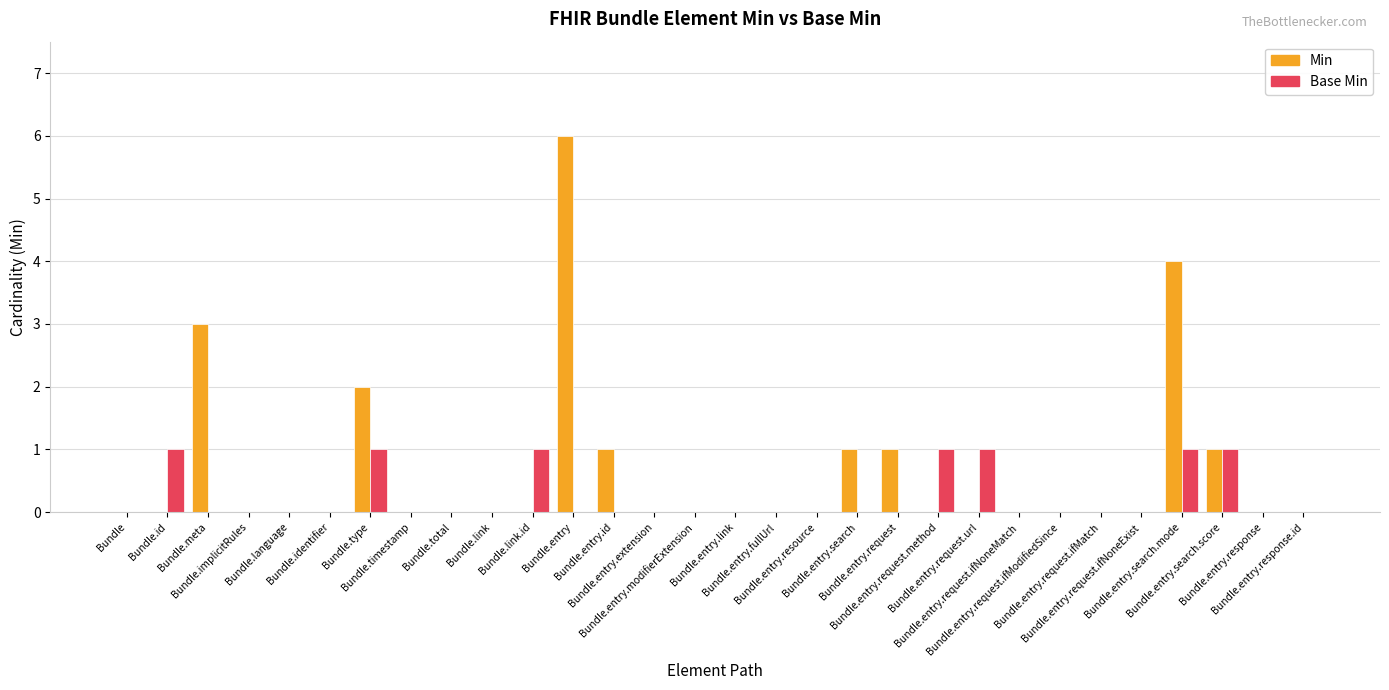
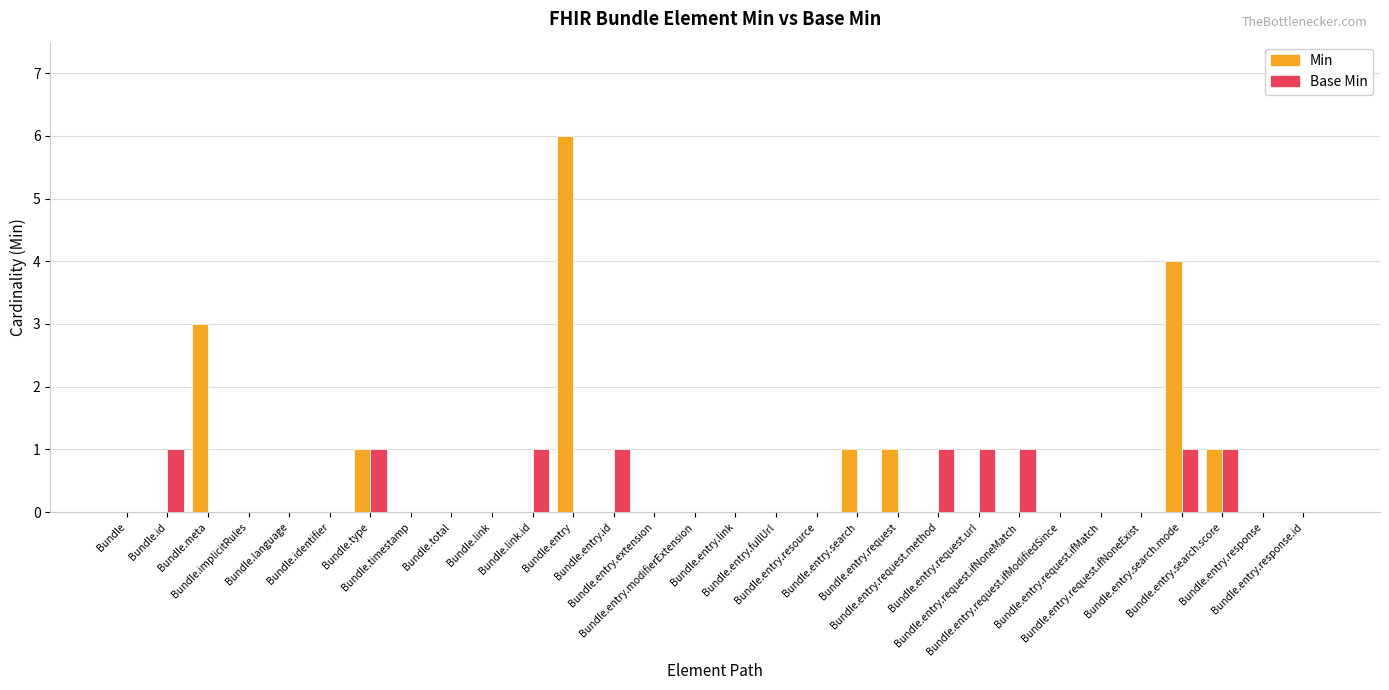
Min, Bundle.type: 2 -> 1
Min, Bundle.entry.id: 1 -> 0
Base Min, Bundle.entry.id: 0 -> 1
Base Min, Bundle.entry.request.ifNoneMatch: 0 -> 1
